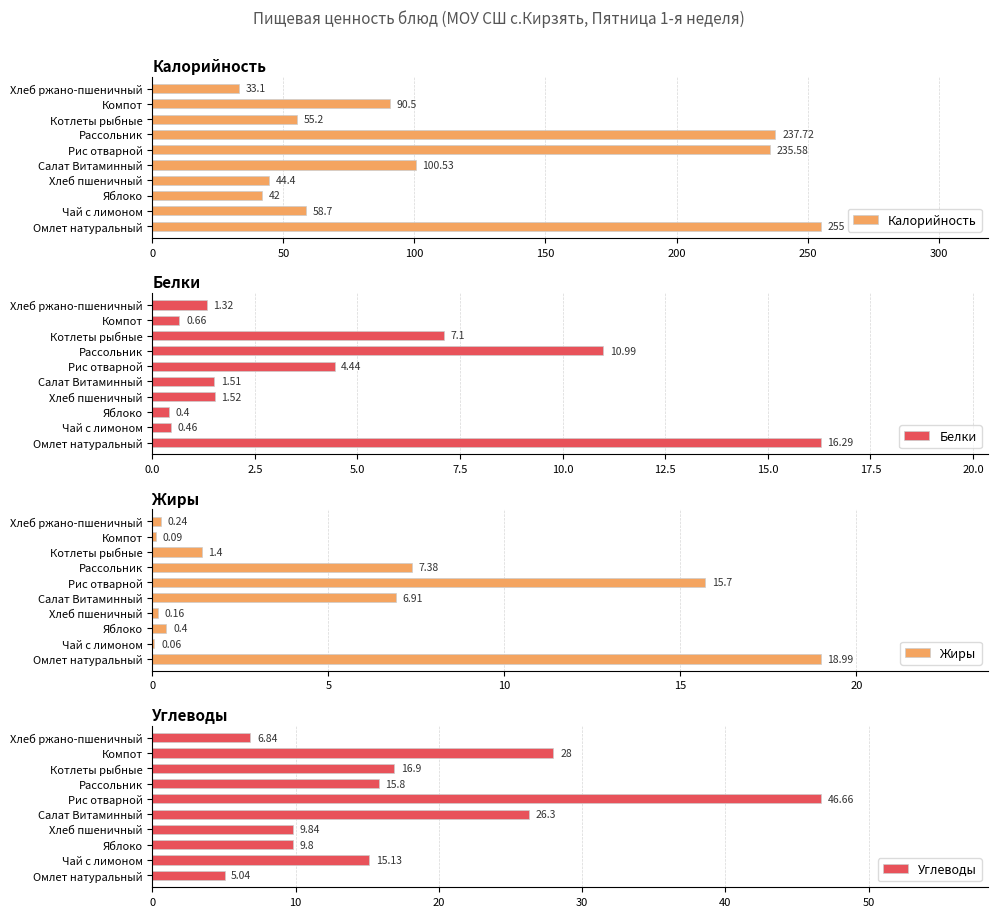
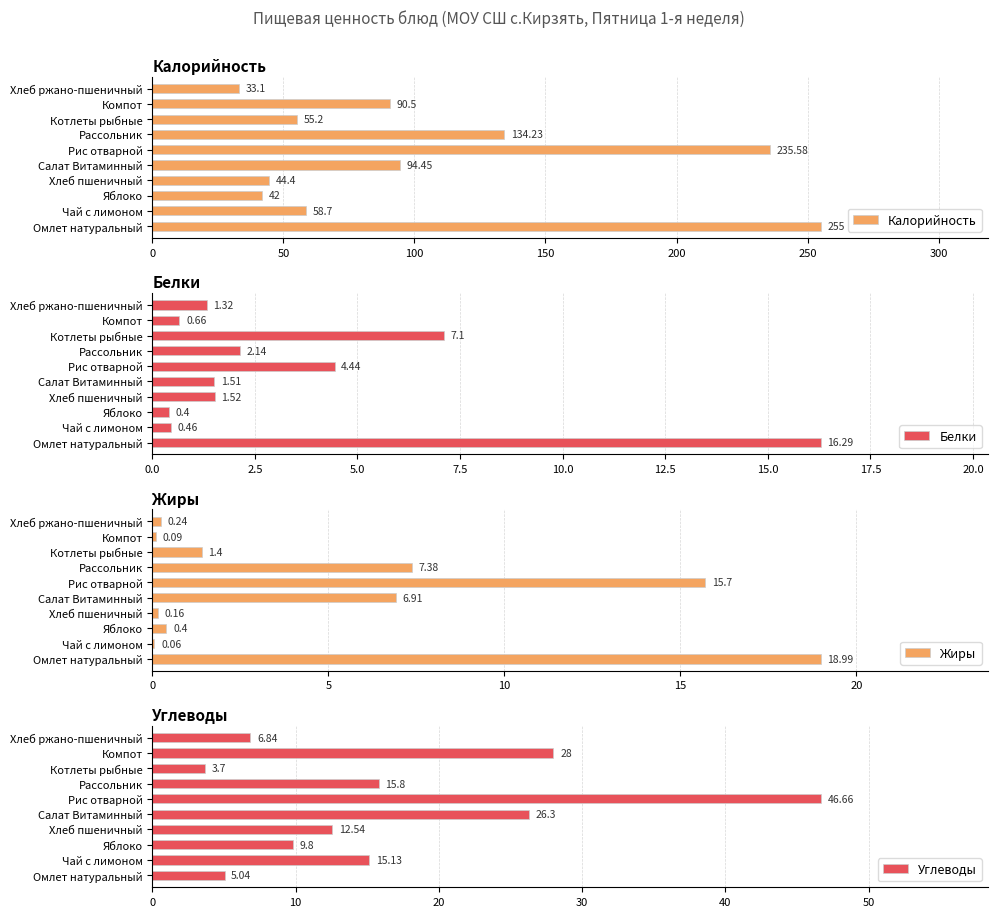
Калорийность, Рассольник: 237.72 -> 134.23
Калорийность, Салат Витаминный: 100.53 -> 94.45
Белки, Рассольник: 10.99 -> 2.14
Углеводы, Котлеты рыбные: 16.9 -> 3.7
Углеводы, Хлеб пшеничный: 9.84 -> 12.54
